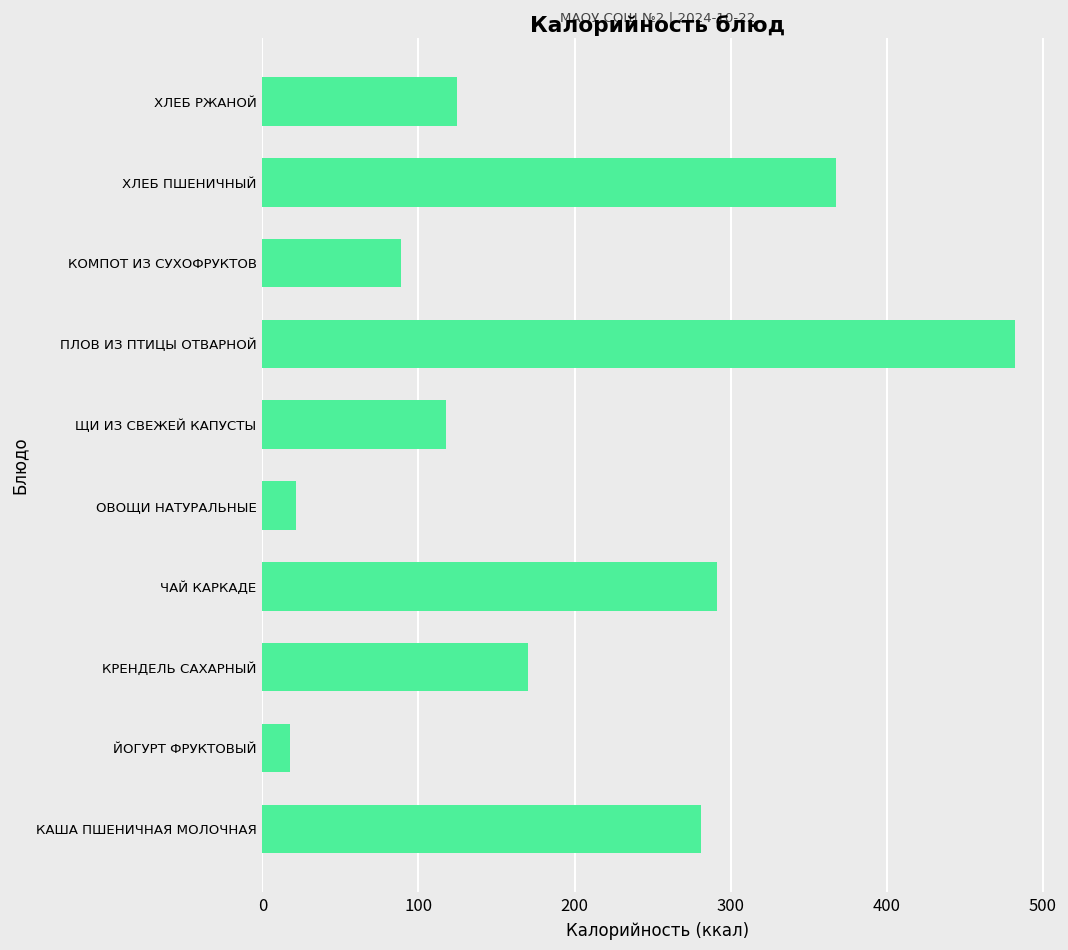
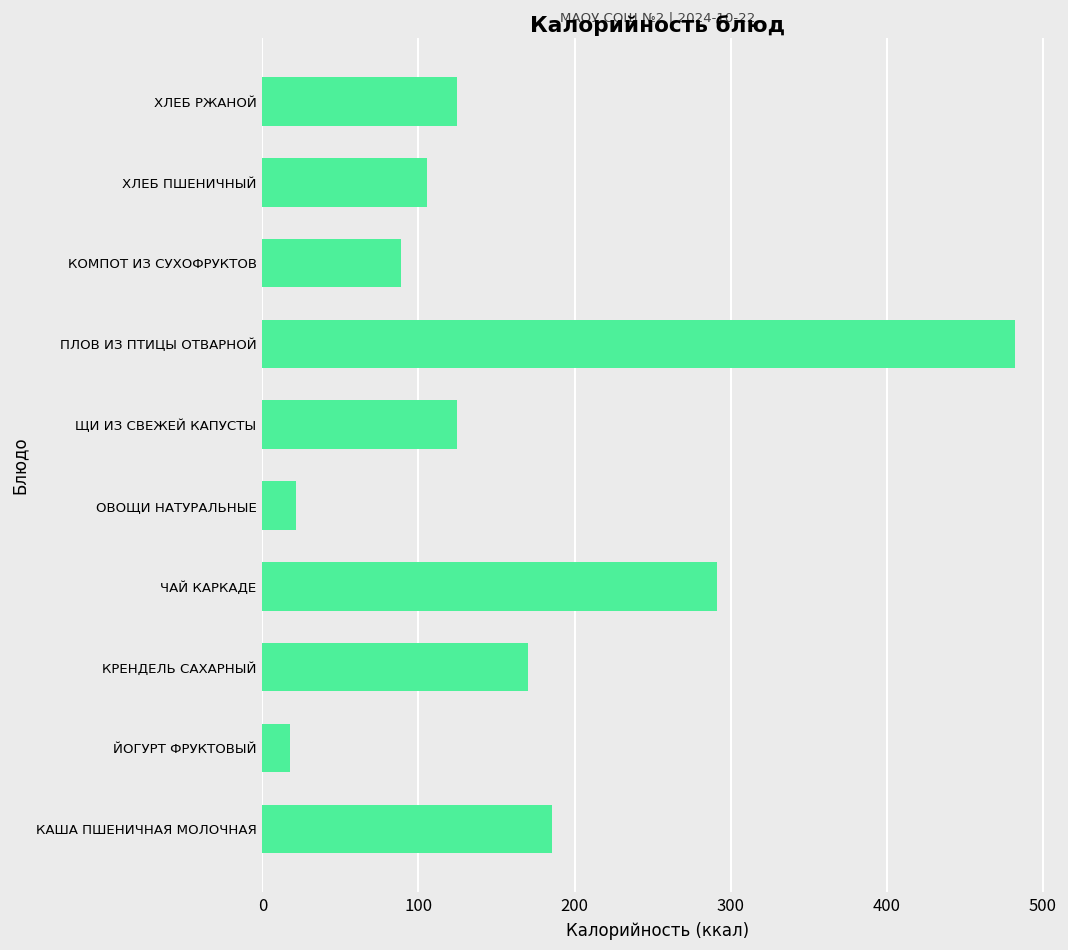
ХЛЕБ ПШЕНИЧНЫЙ: 368 -> 105
ЩИ ИЗ СВЕЖЕЙ КАПУСТЫ: 118 -> 125
КАША ПШЕНИЧНАЯ МОЛОЧНАЯ: 281 -> 185
